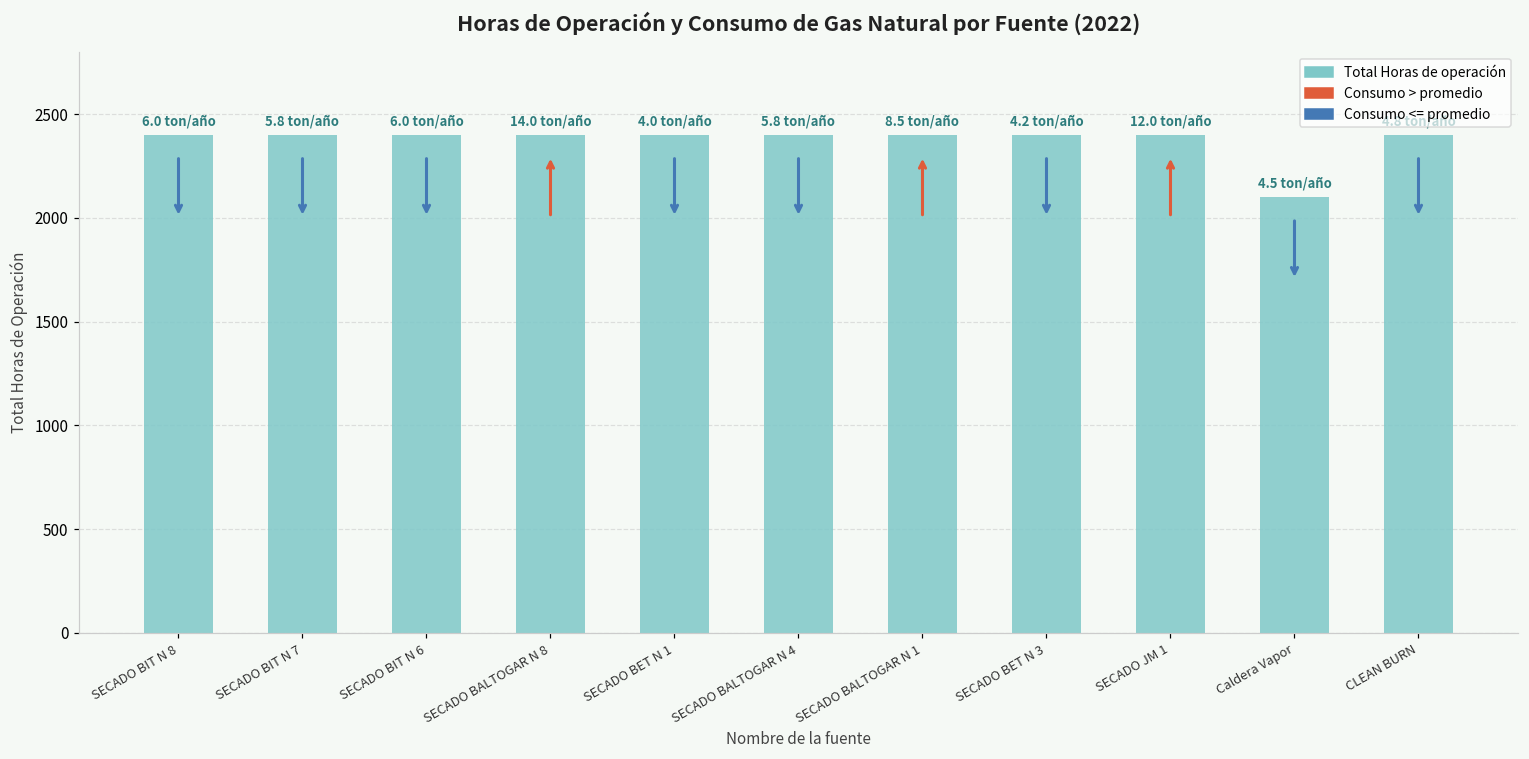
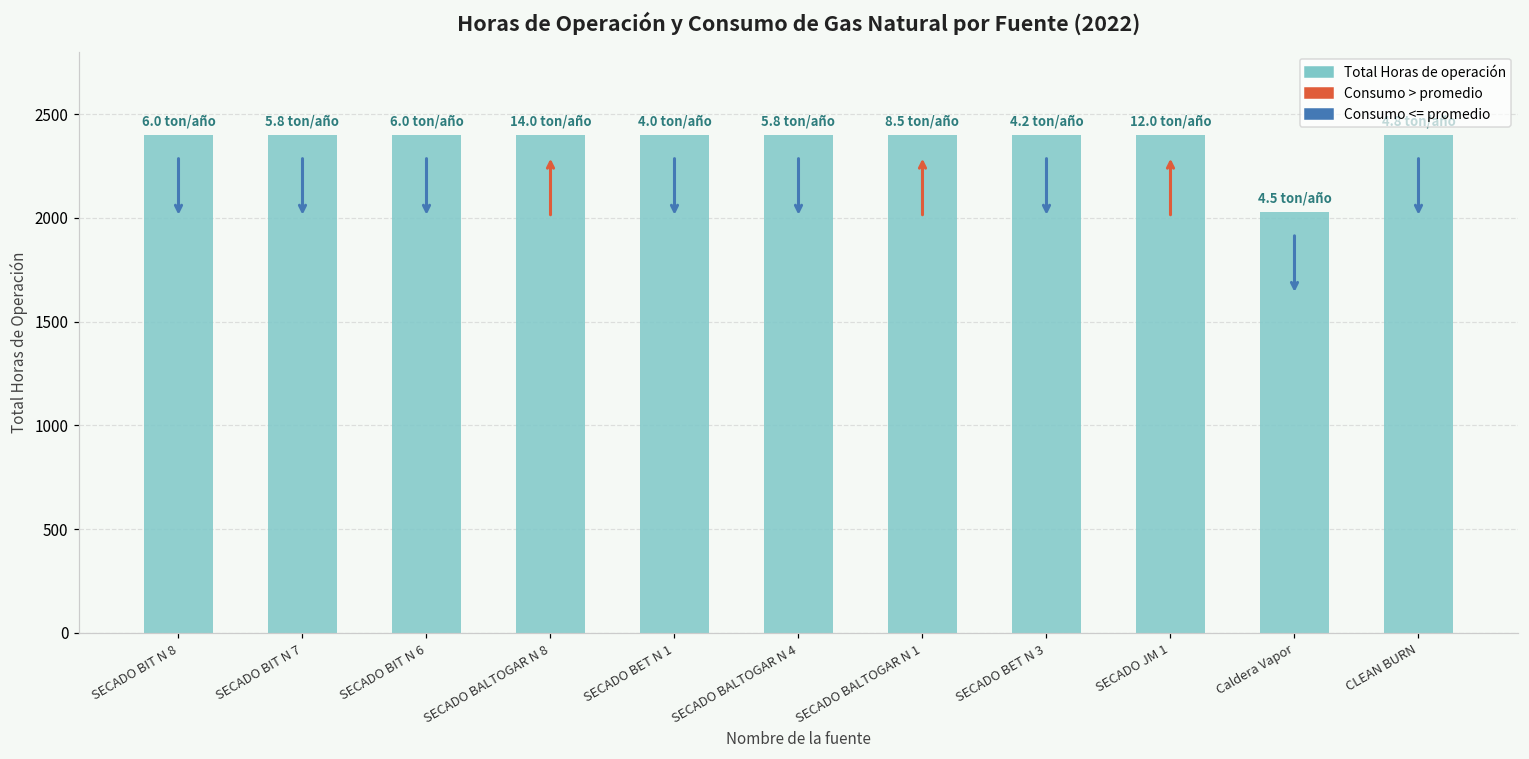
Caldera Vapor: 2100 -> 2030
